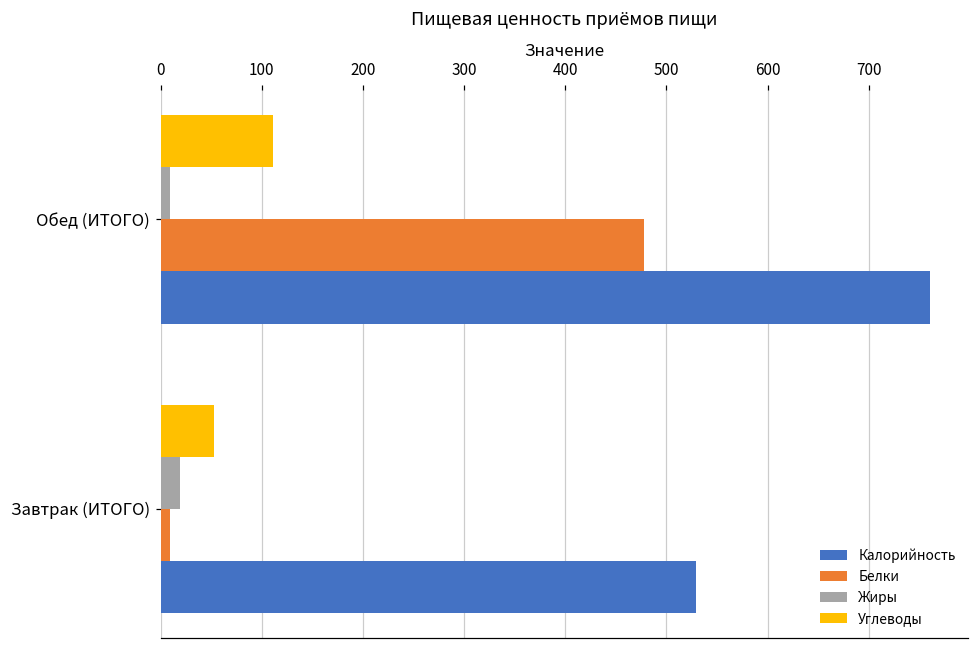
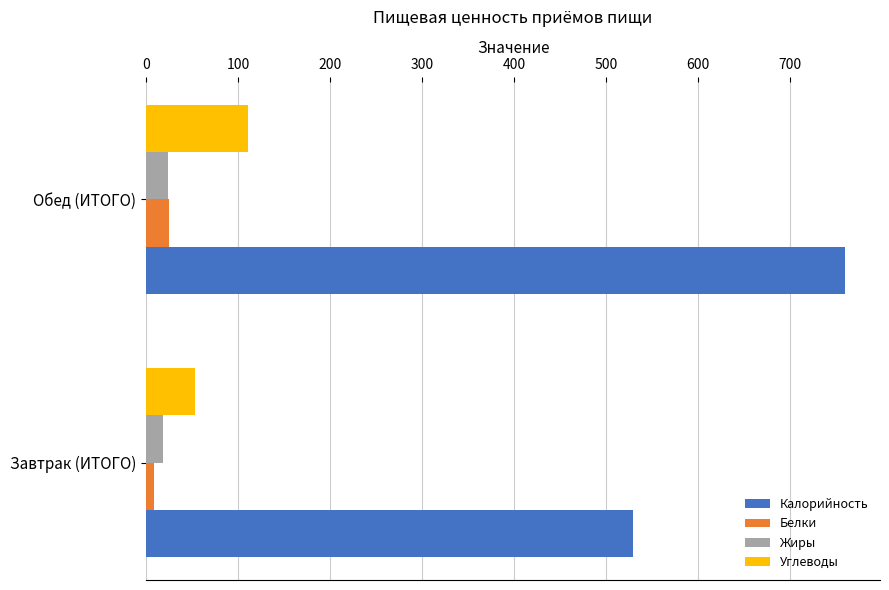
Жиры, Обед (ИТОГО): 10 -> 20
Белки, Обед (ИТОГО): 480 -> 20
